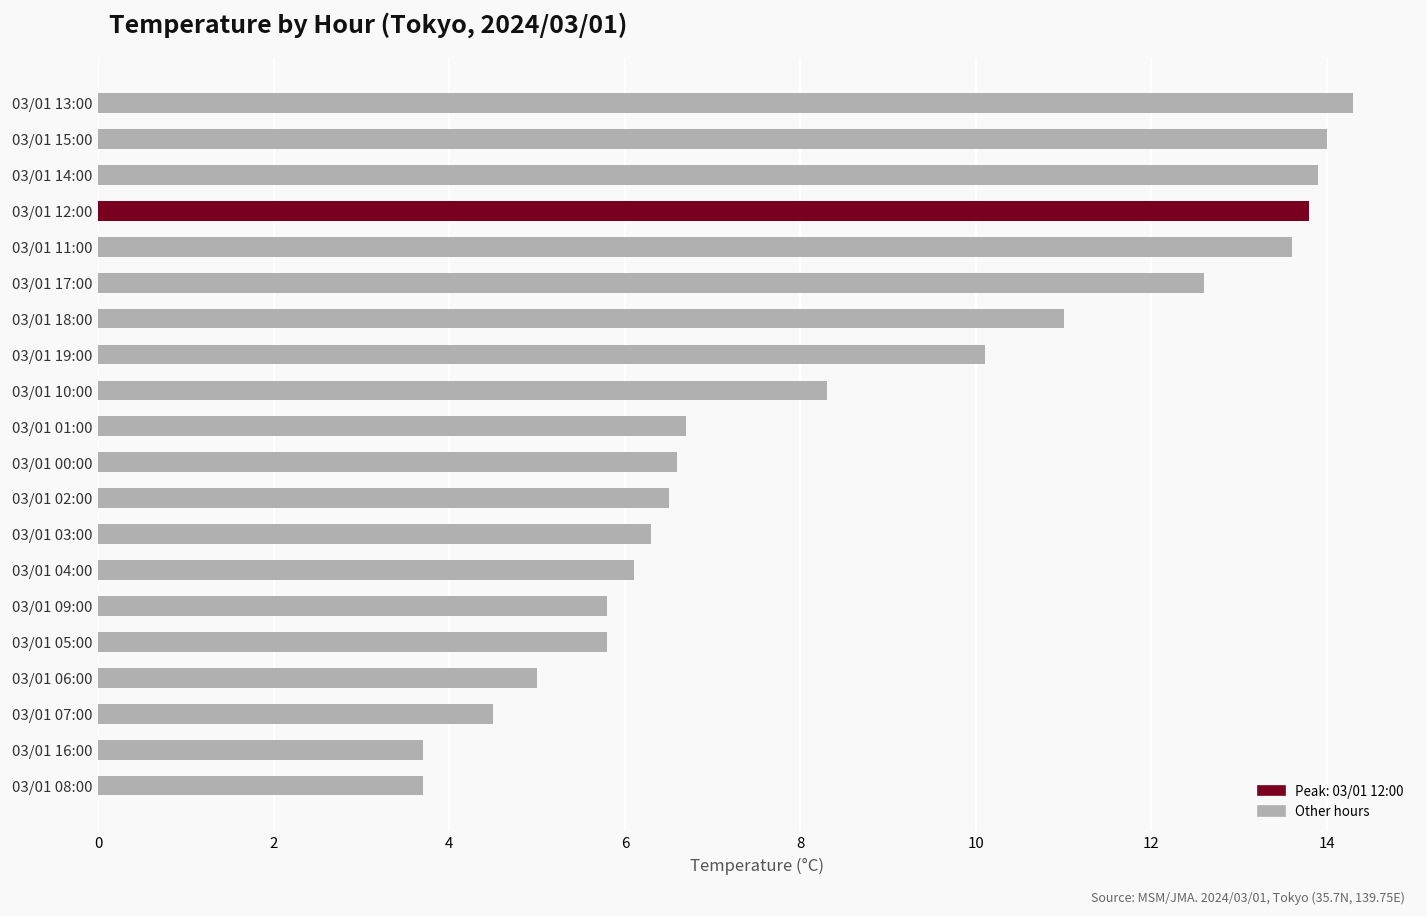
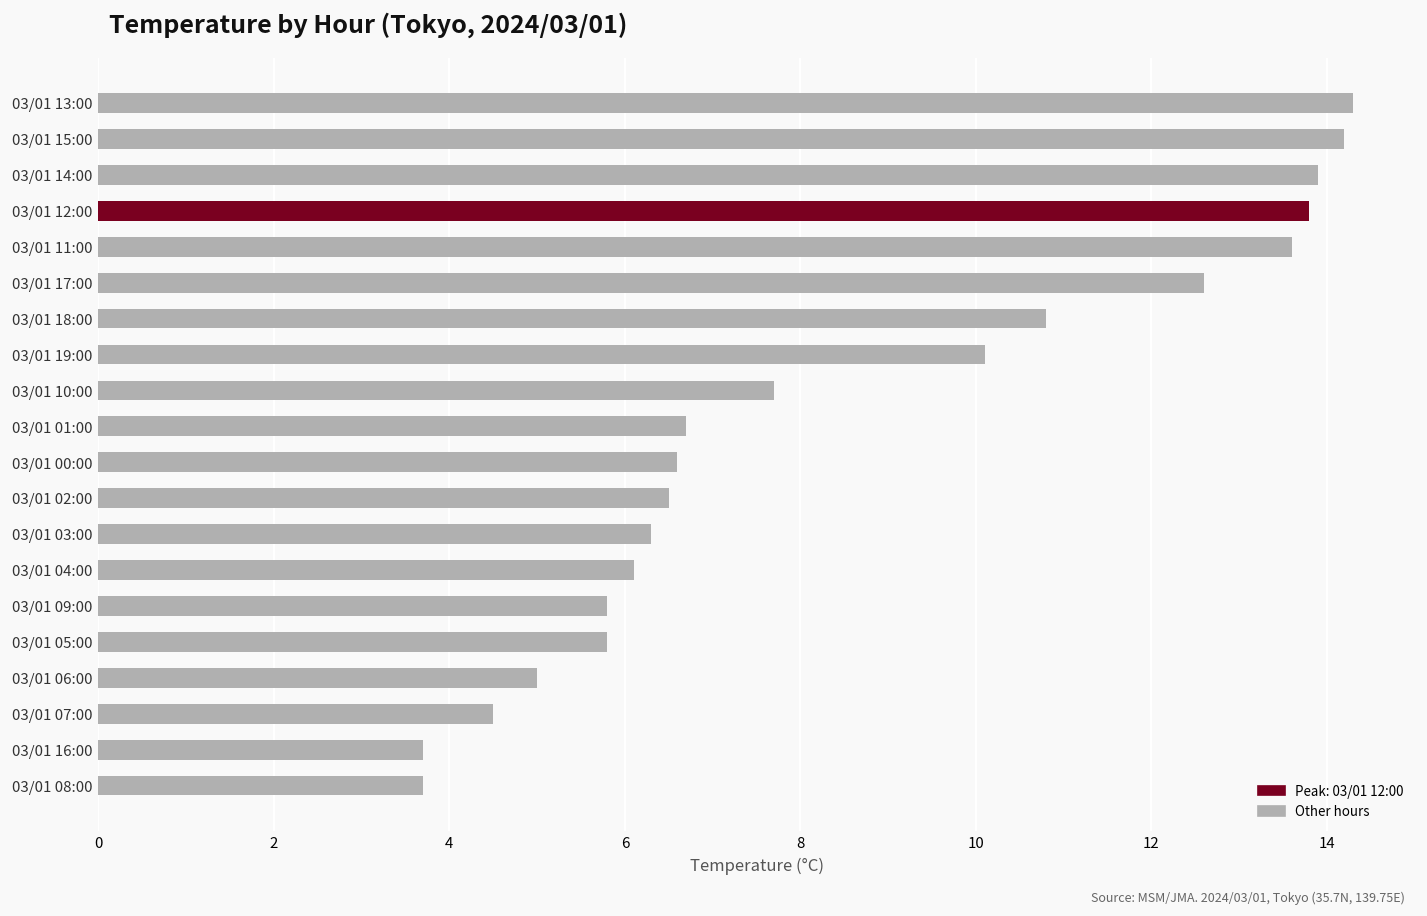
03/01 15:00: 14.0 -> 14.2
03/01 18:00: 11.0 -> 10.8
03/01 10:00: 8.3 -> 7.7
